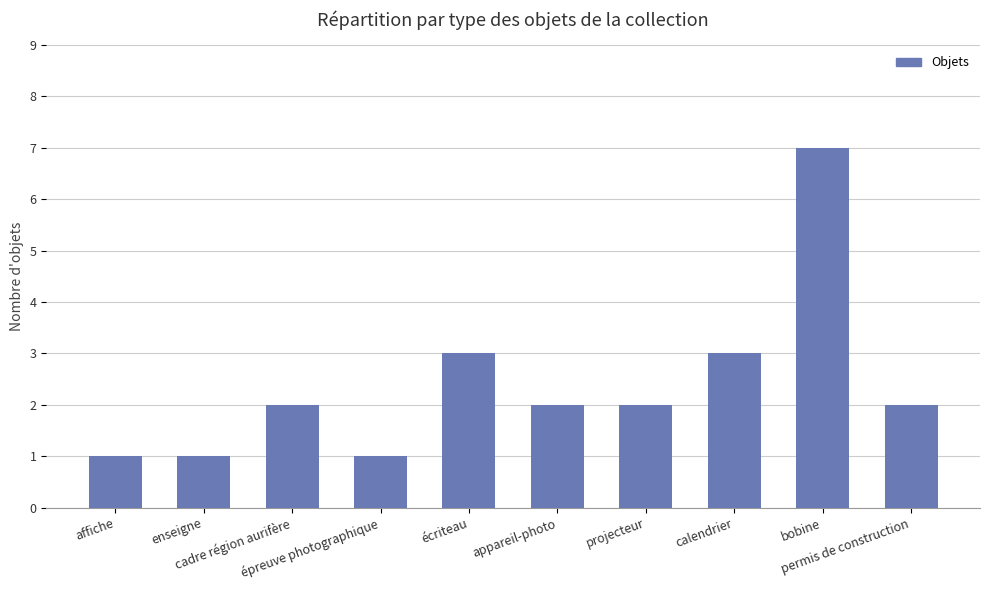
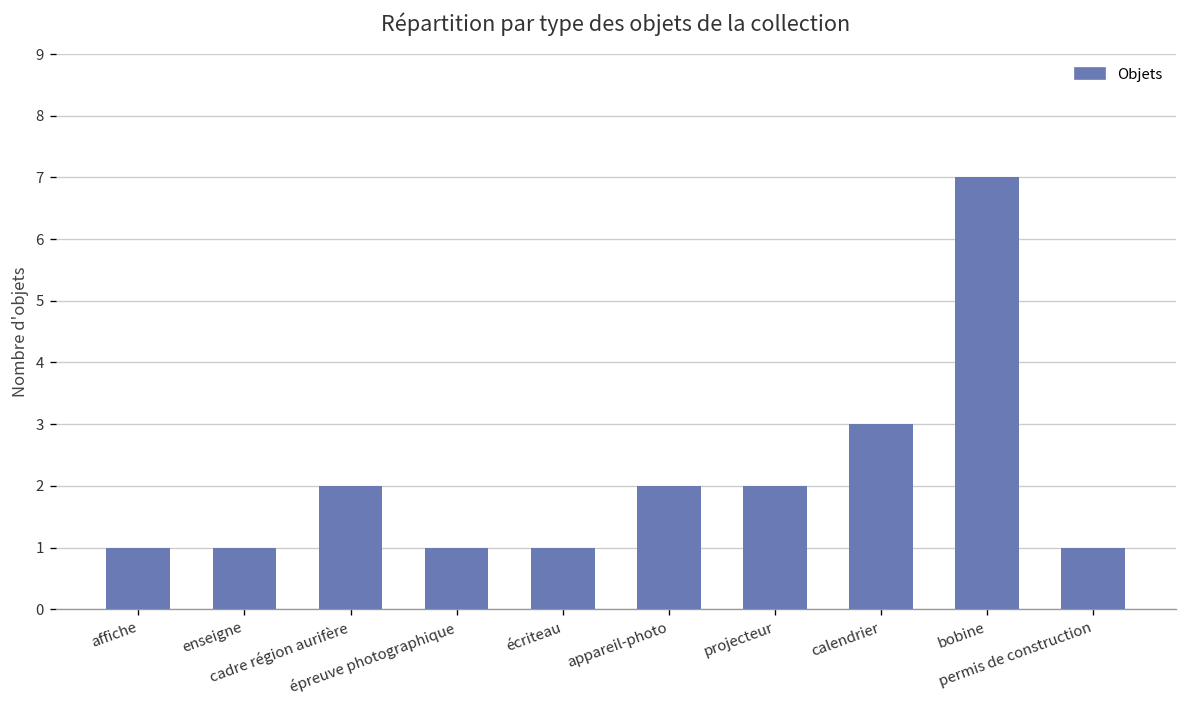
écriteau: 3 -> 1
permis de construction: 2 -> 1
